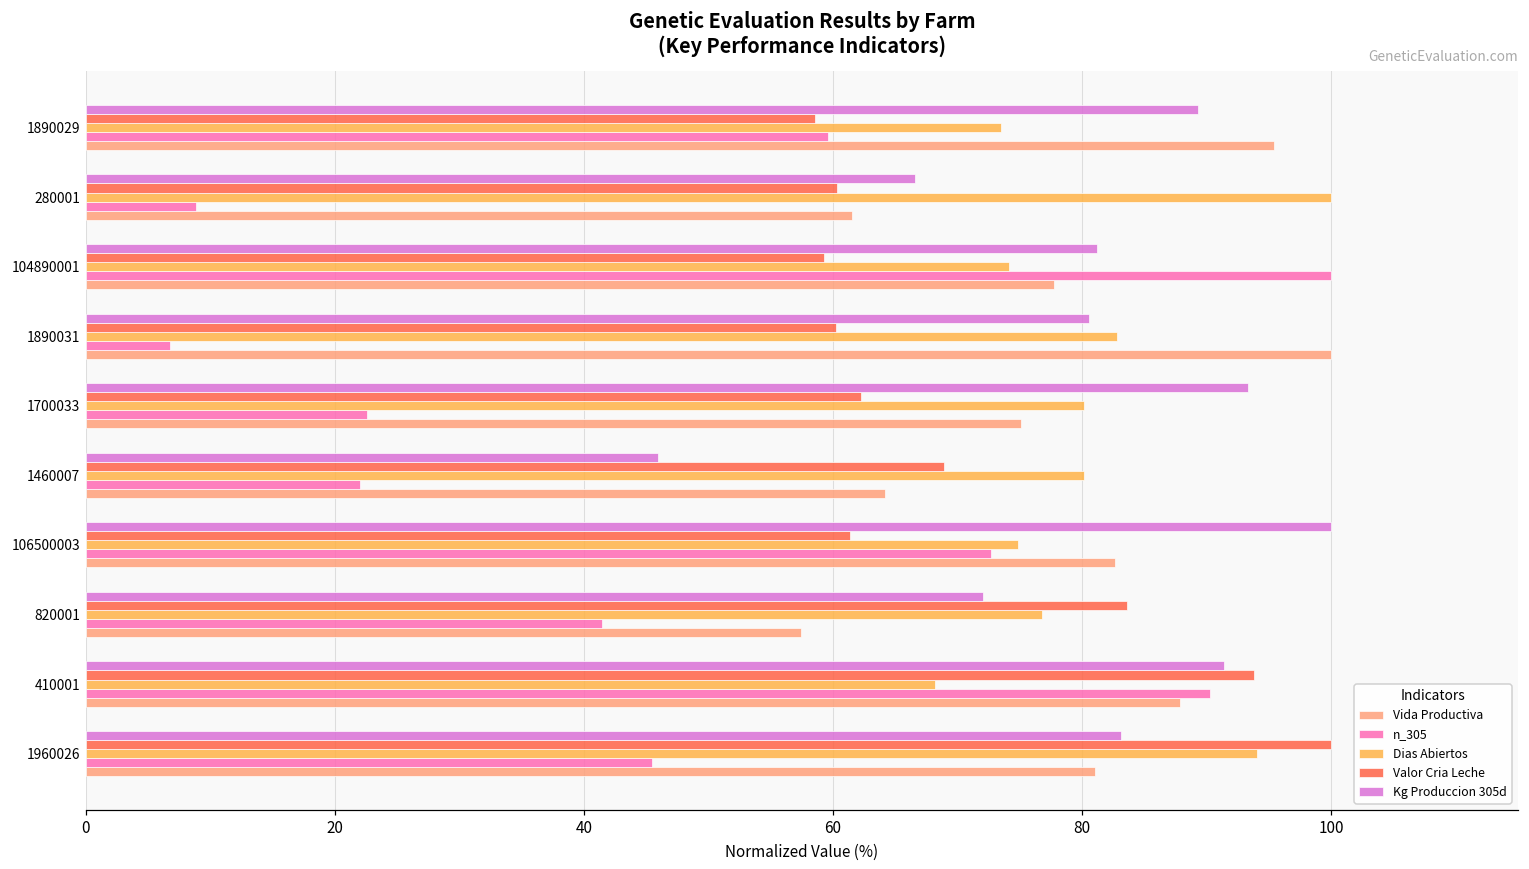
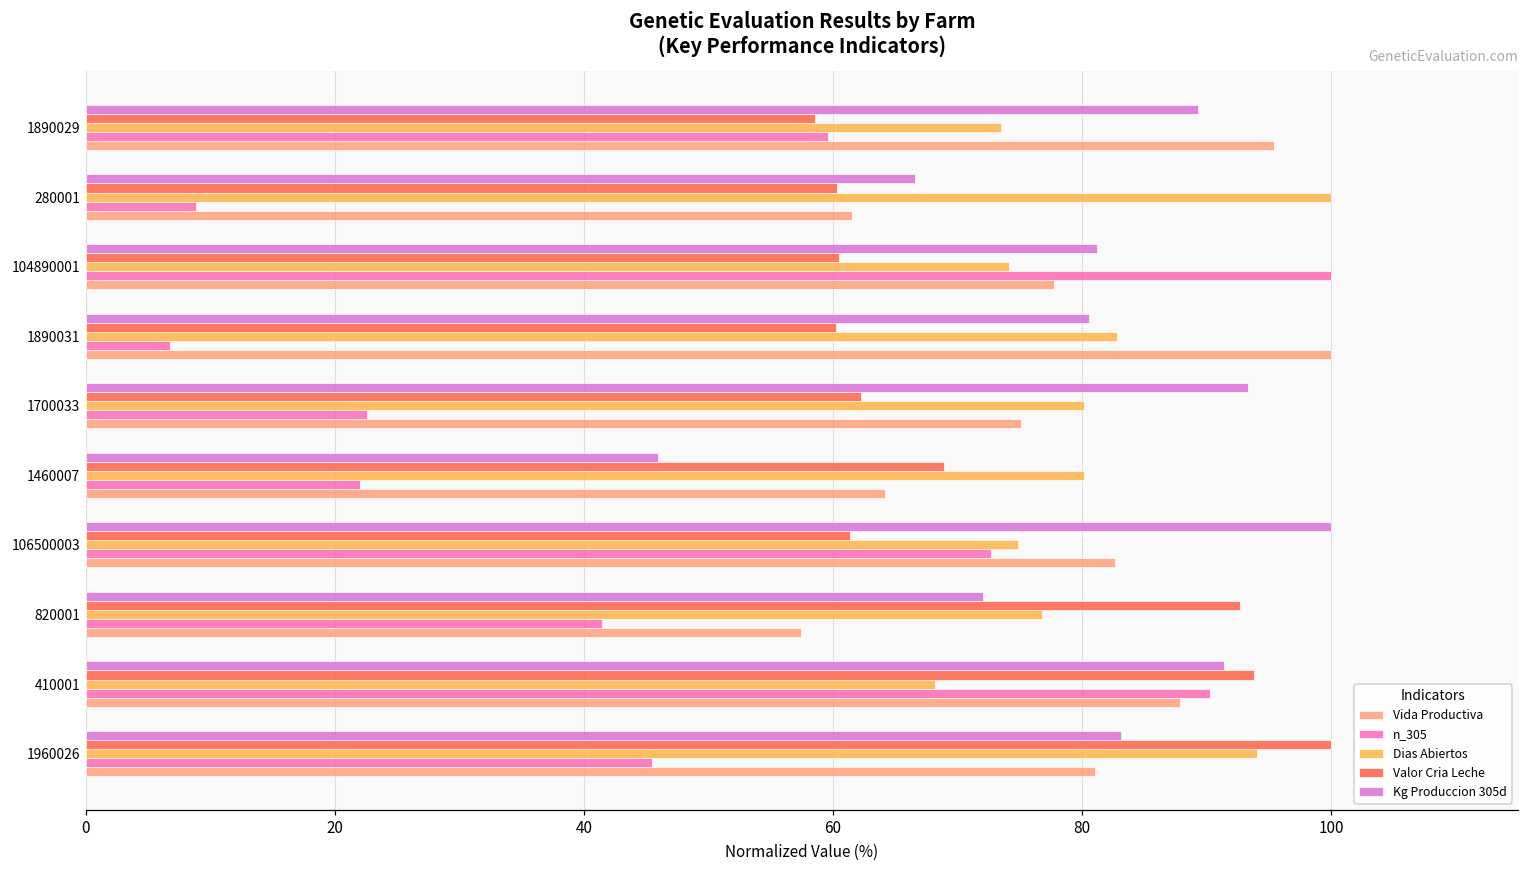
Valor Cria Leche, 104890001: 59.3 -> 60.5
Valor Cria Leche, 820001: 83.6 -> 92.7
